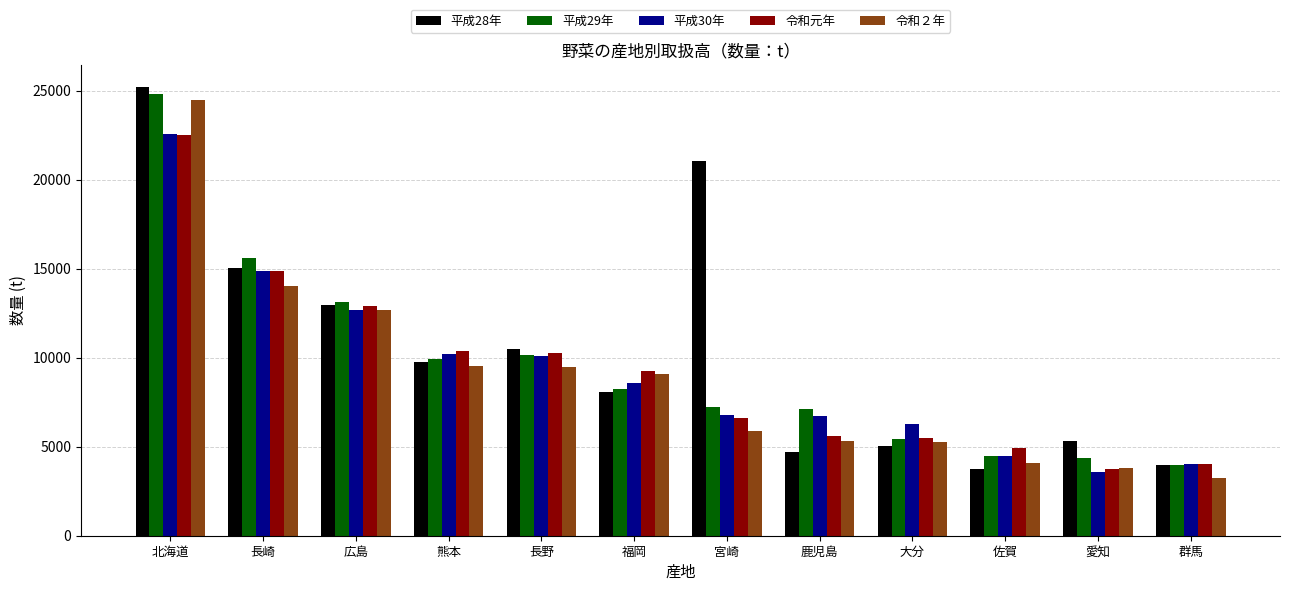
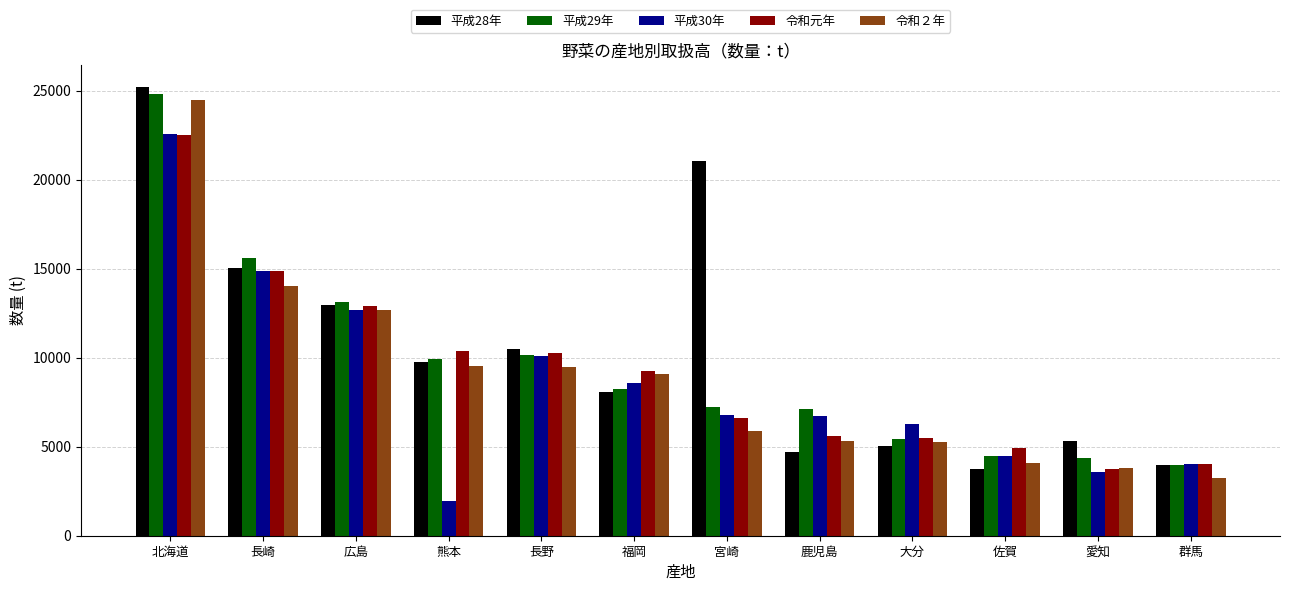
平成30年, 熊本: 10200 -> 2000
